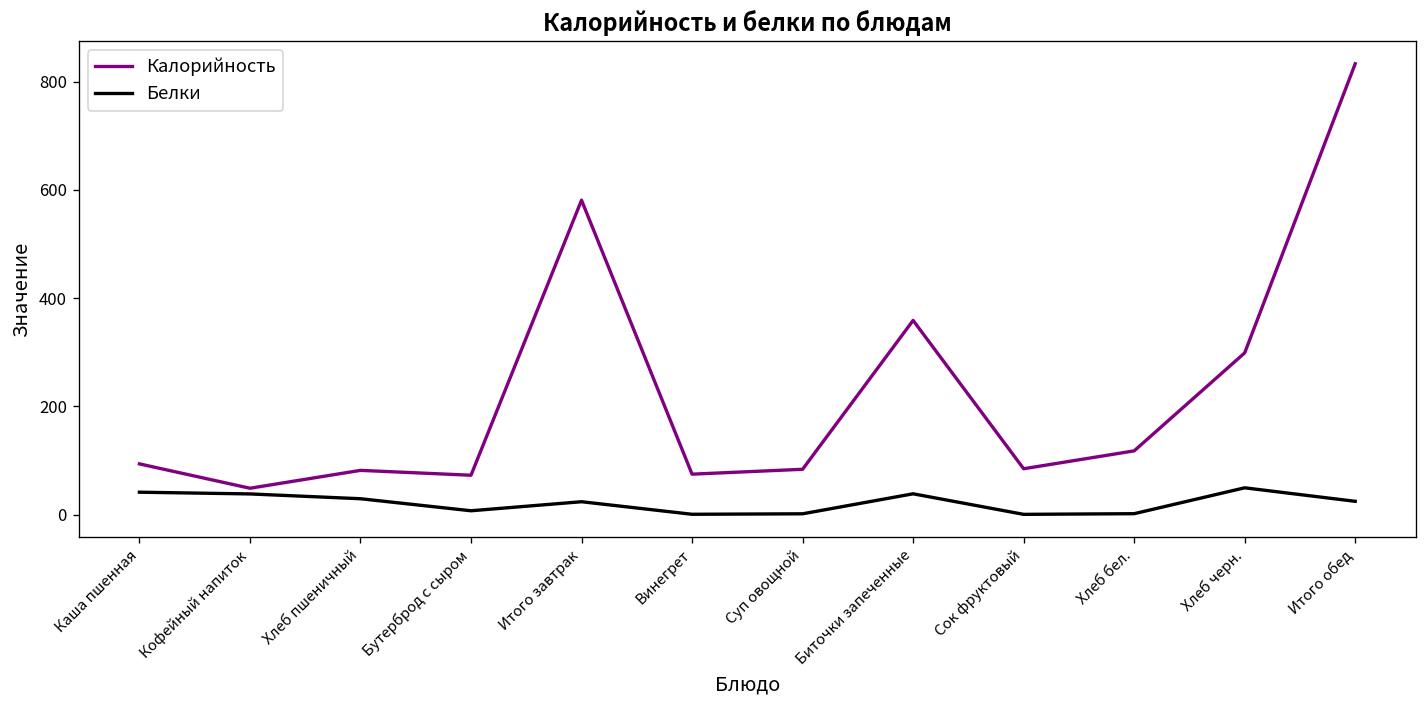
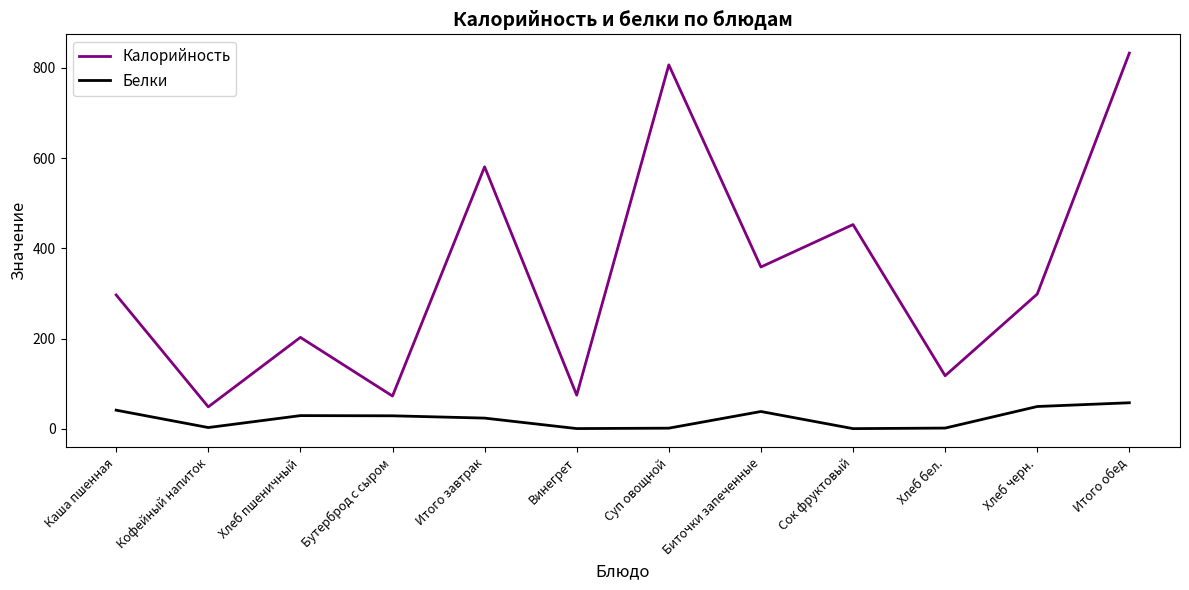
Калорийность, Каша пшенная: 90 -> 300
Белки, Кофейный напиток: 40 -> 0
Калорийность, Хлеб пшеничный: 80 -> 200
Белки, Бутерброд с сыром: 10 -> 30
Калорийность, Суп овощной: 80 -> 810
Калорийность, Сок фруктовый: 90 -> 450
Белки, Итого обед: 20 -> 60
